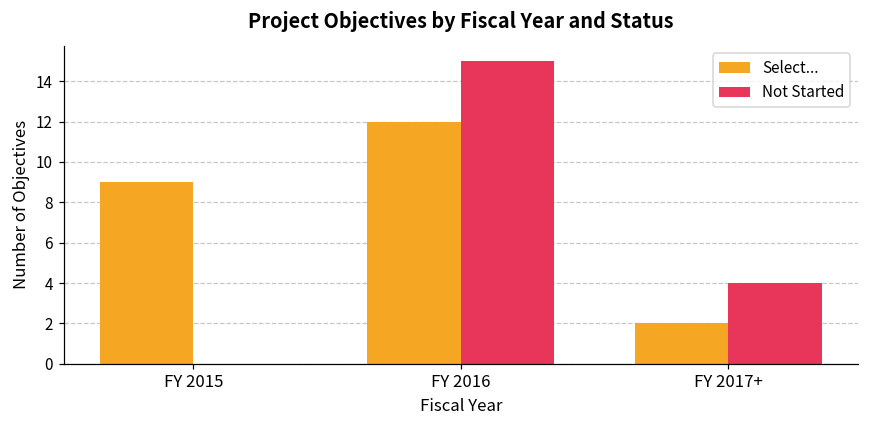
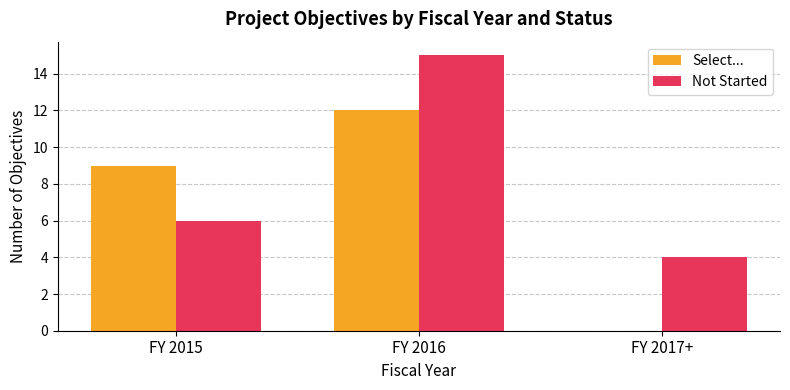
Not Started, FY 2015: 0 -> 6
Select..., FY 2017+: 2 -> 0
